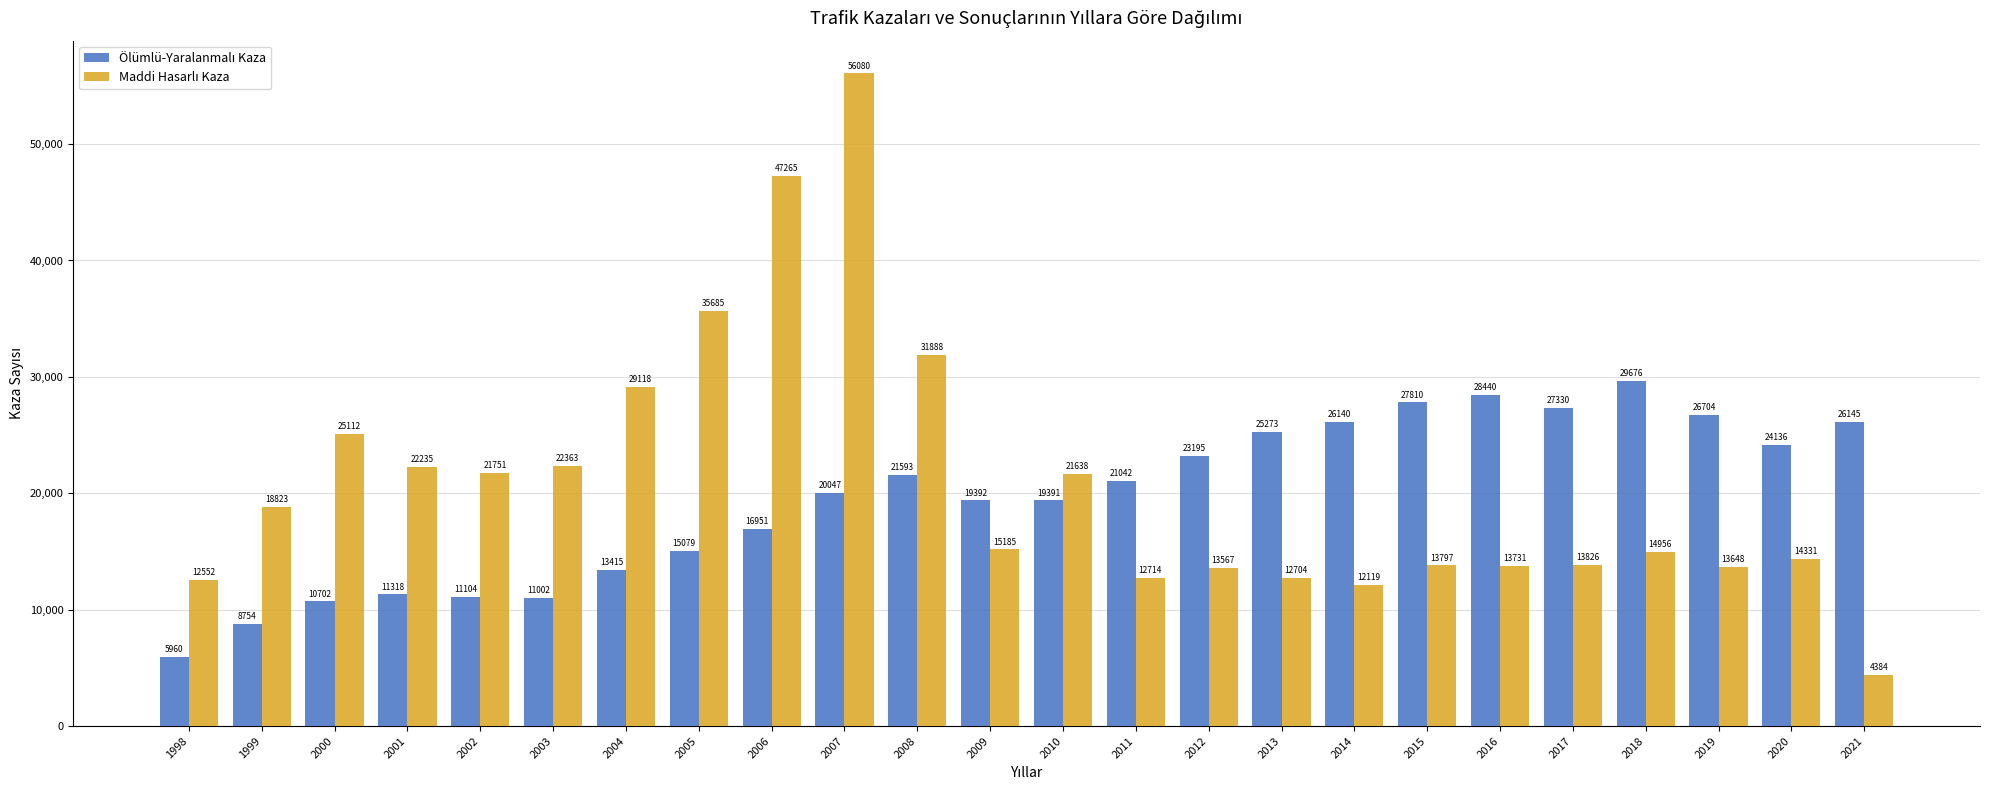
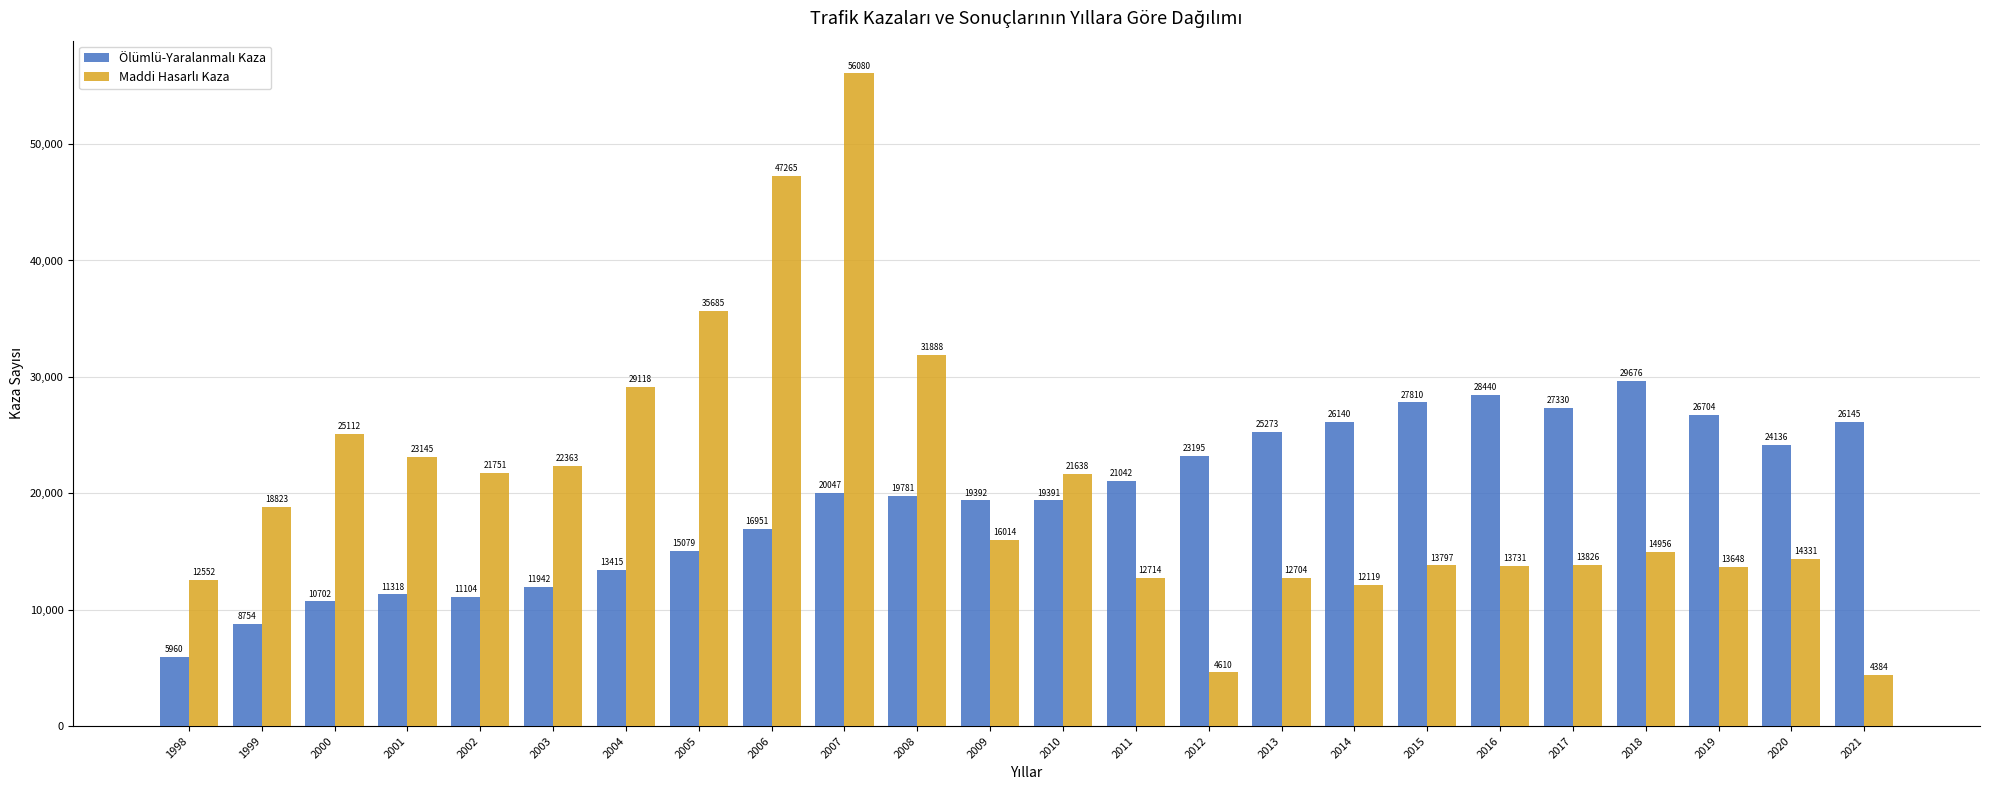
Maddi Hasarlı Kaza, 2001: 22235 -> 23145
Ölümlü-Yaralanmalı Kaza, 2003: 11002 -> 11942
Ölümlü-Yaralanmalı Kaza, 2008: 21593 -> 19781
Maddi Hasarlı Kaza, 2009: 15185 -> 16014
Maddi Hasarlı Kaza, 2012: 13567 -> 4610
